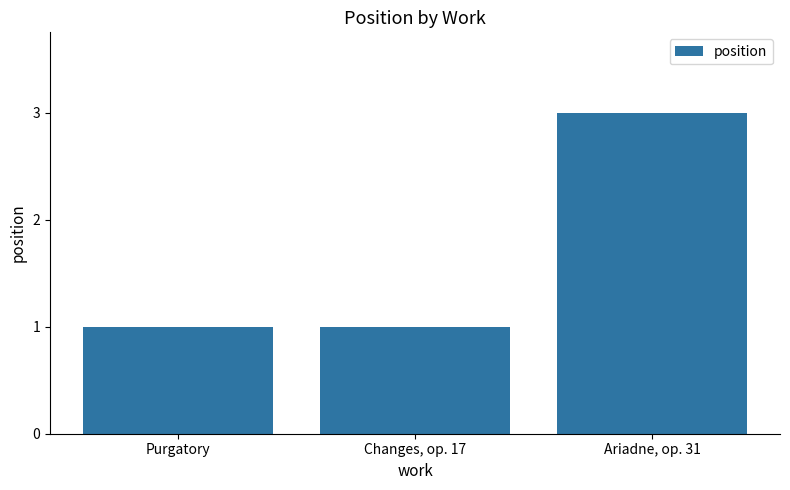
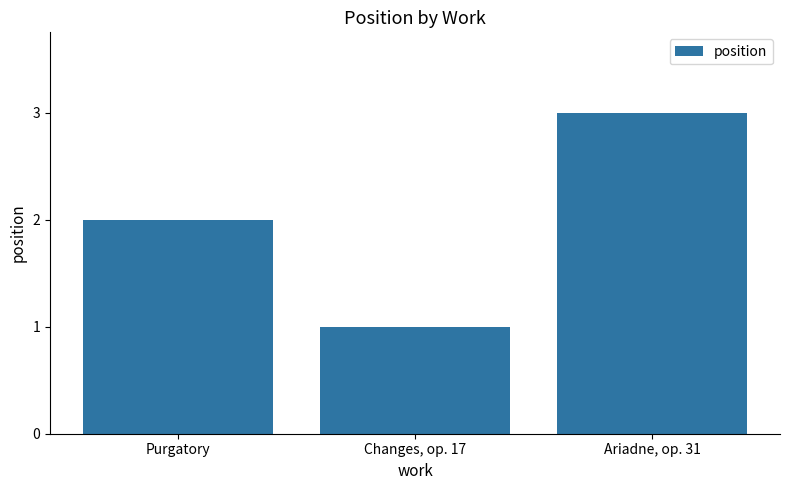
Purgatory: 1 -> 2
